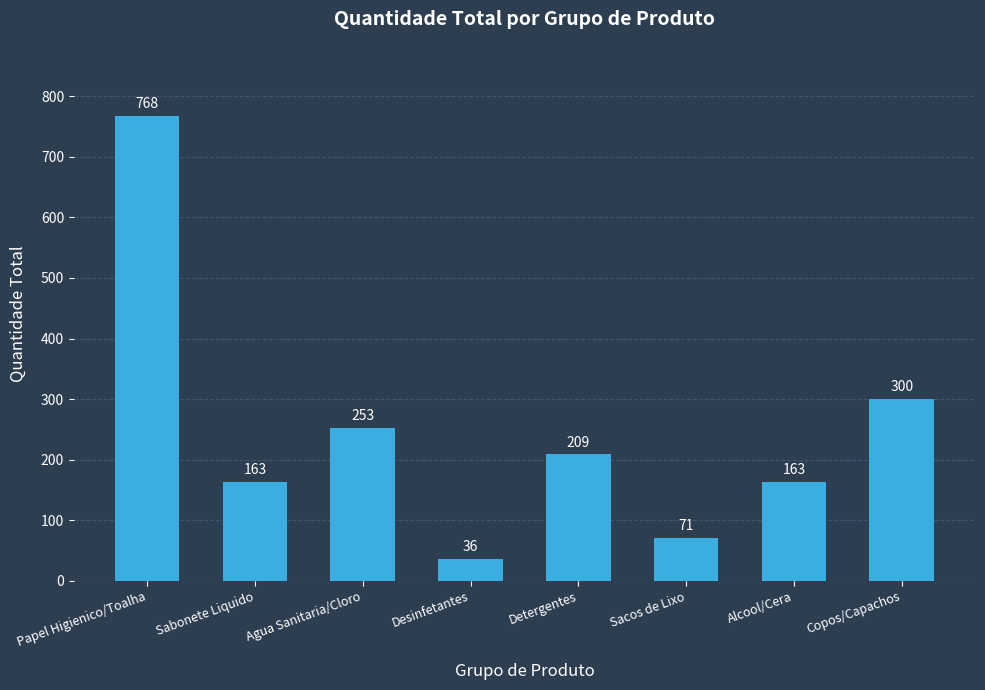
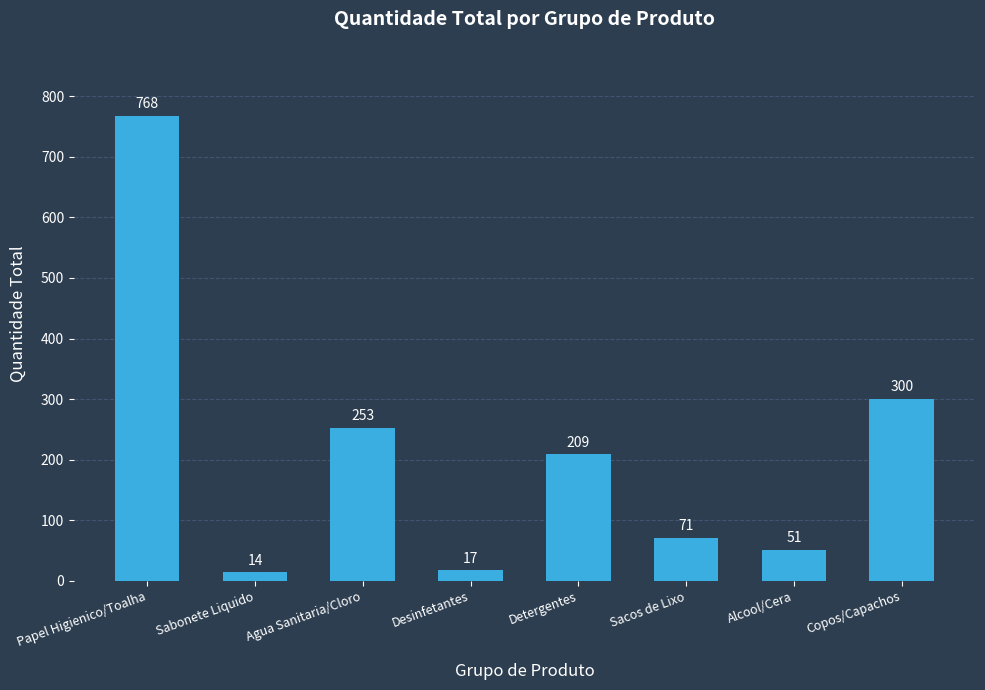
Sabonete Liquido: 163 -> 14
Desinfetantes: 36 -> 17
Alcool/Cera: 163 -> 51
